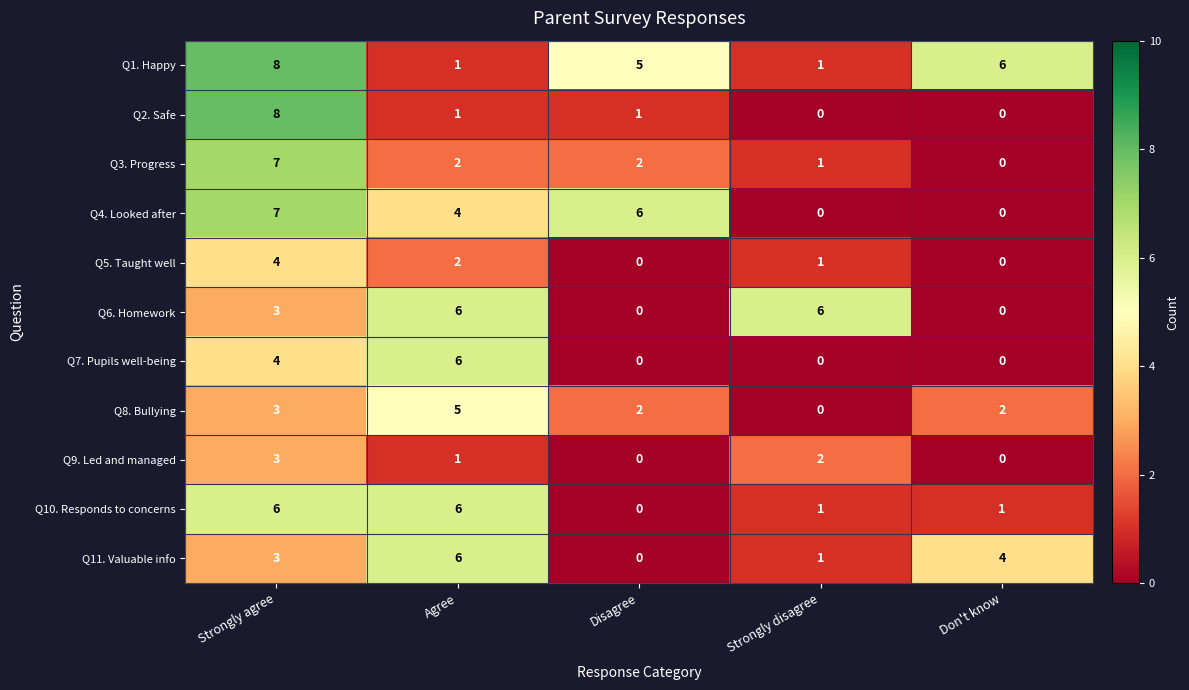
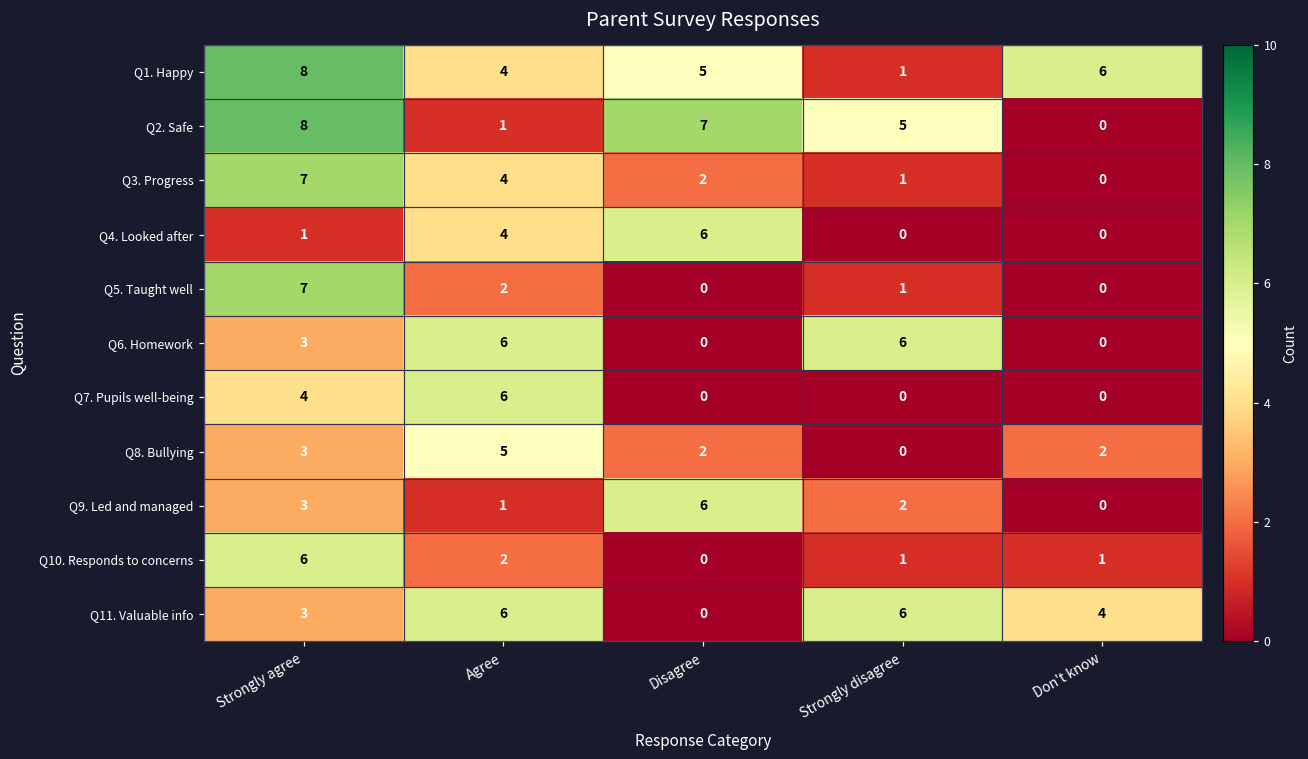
Q1. Happy, Agree: 1 -> 4
Q2. Safe, Disagree: 1 -> 7
Q2. Safe, Strongly disagree: 0 -> 5
Q3. Progress, Agree: 2 -> 4
Q4. Looked after, Strongly agree: 7 -> 1
Q5. Taught well, Strongly agree: 4 -> 7
Q9. Led and managed, Disagree: 0 -> 6
Q10. Responds to concerns, Agree: 6 -> 2
Q11. Valuable info, Strongly disagree: 1 -> 6
